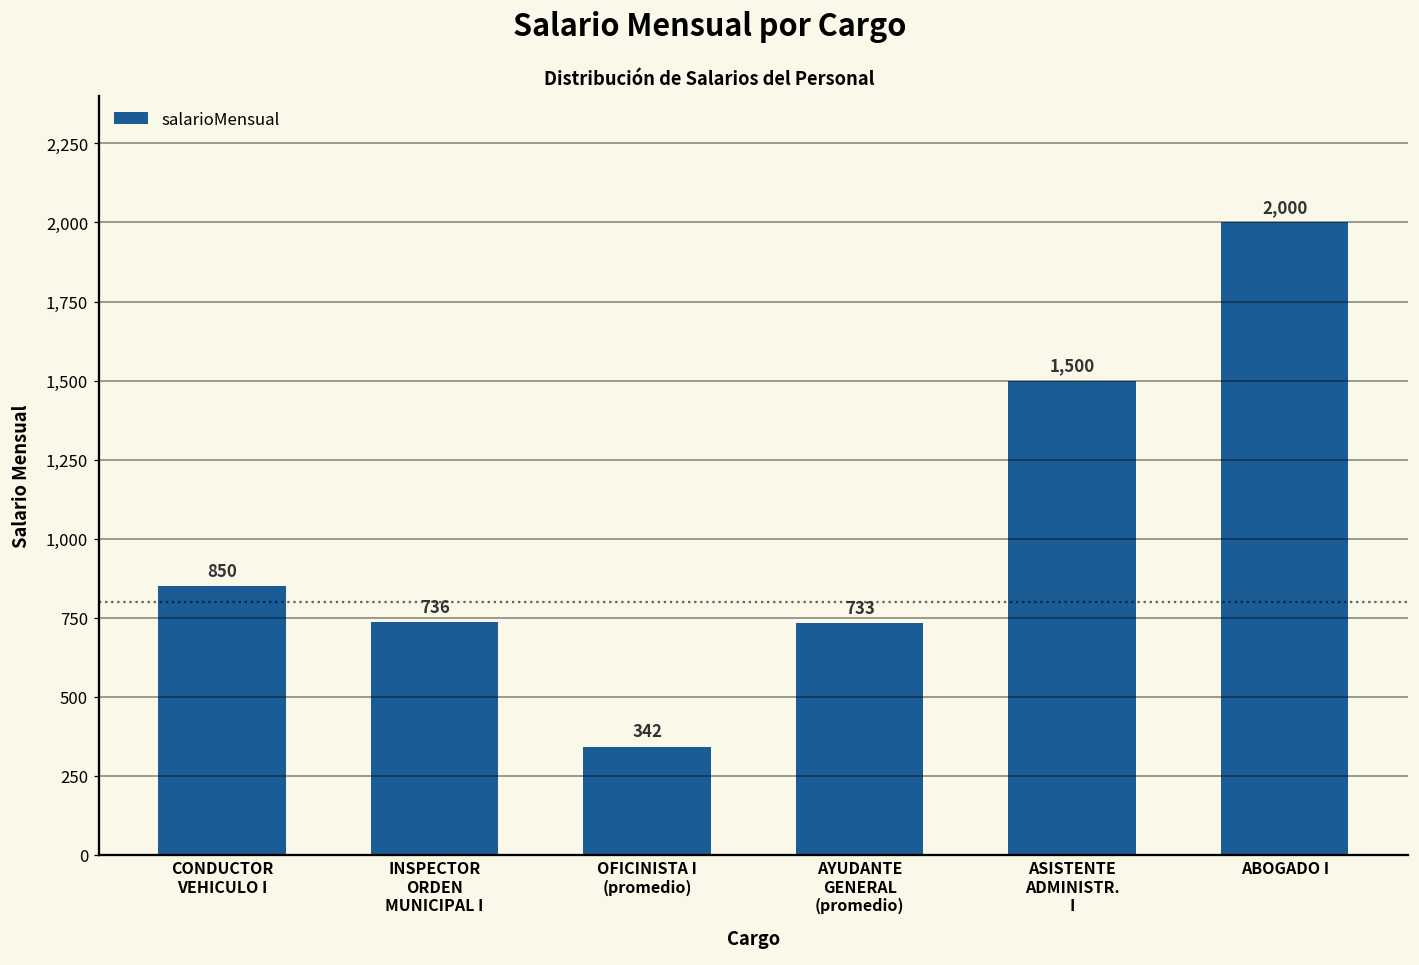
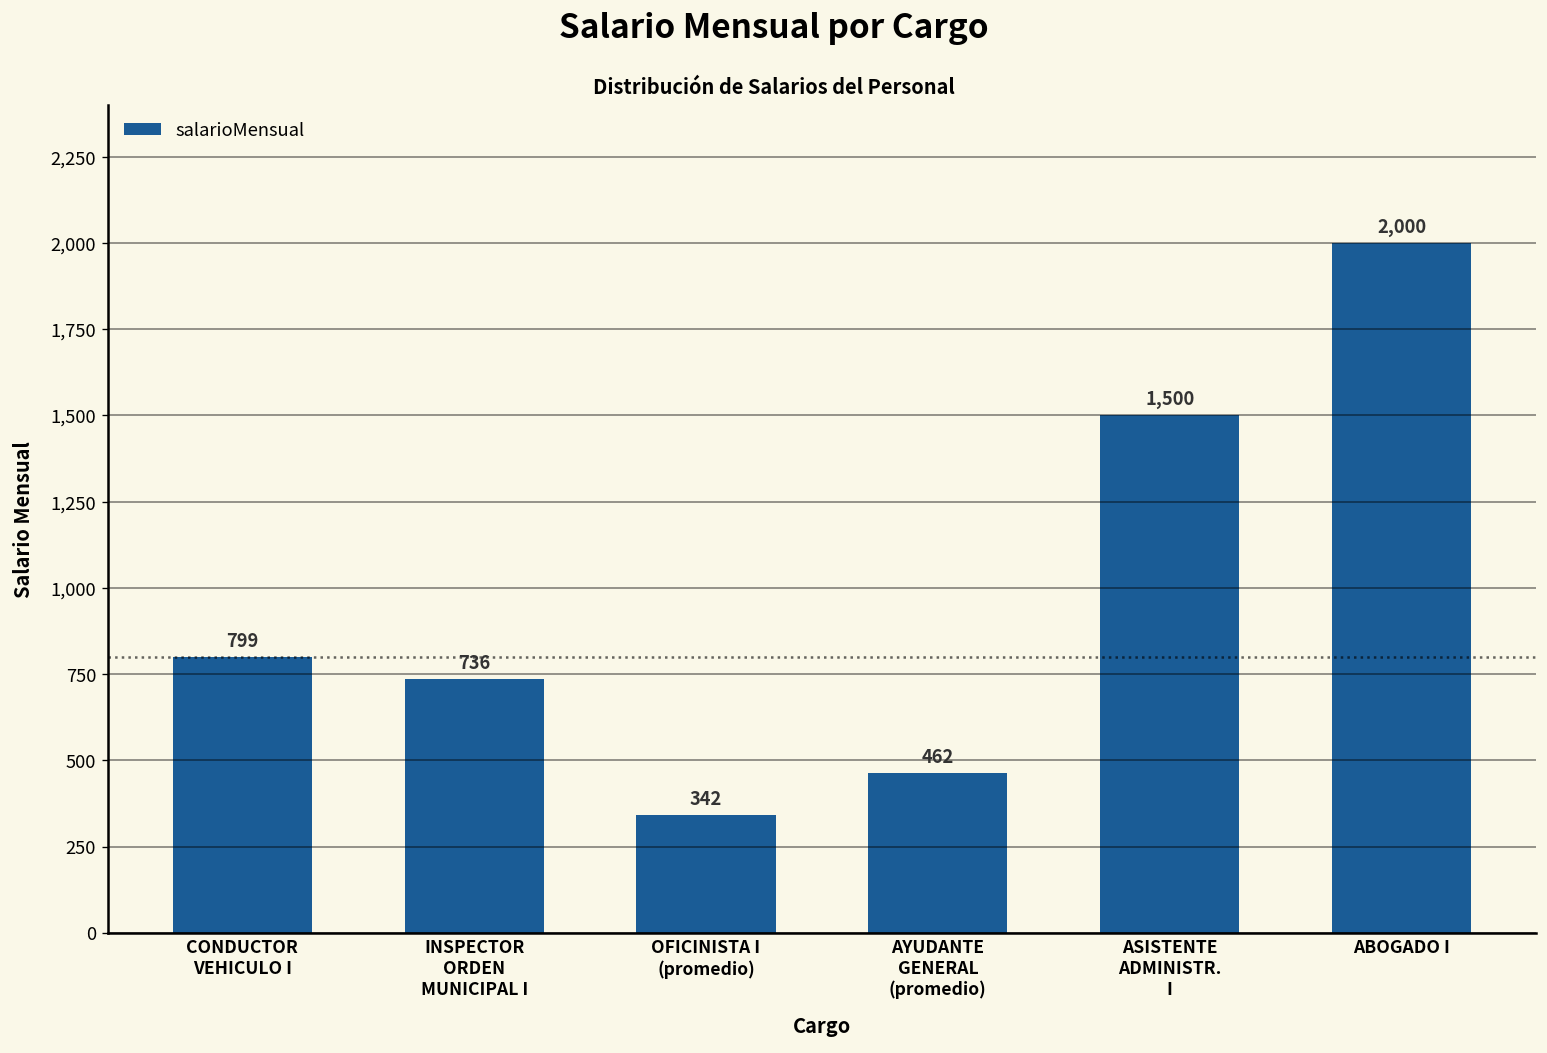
CONDUCTOR VEHICULO I: 850 -> 799
AYUDANTE GENERAL (promedio): 733 -> 462
